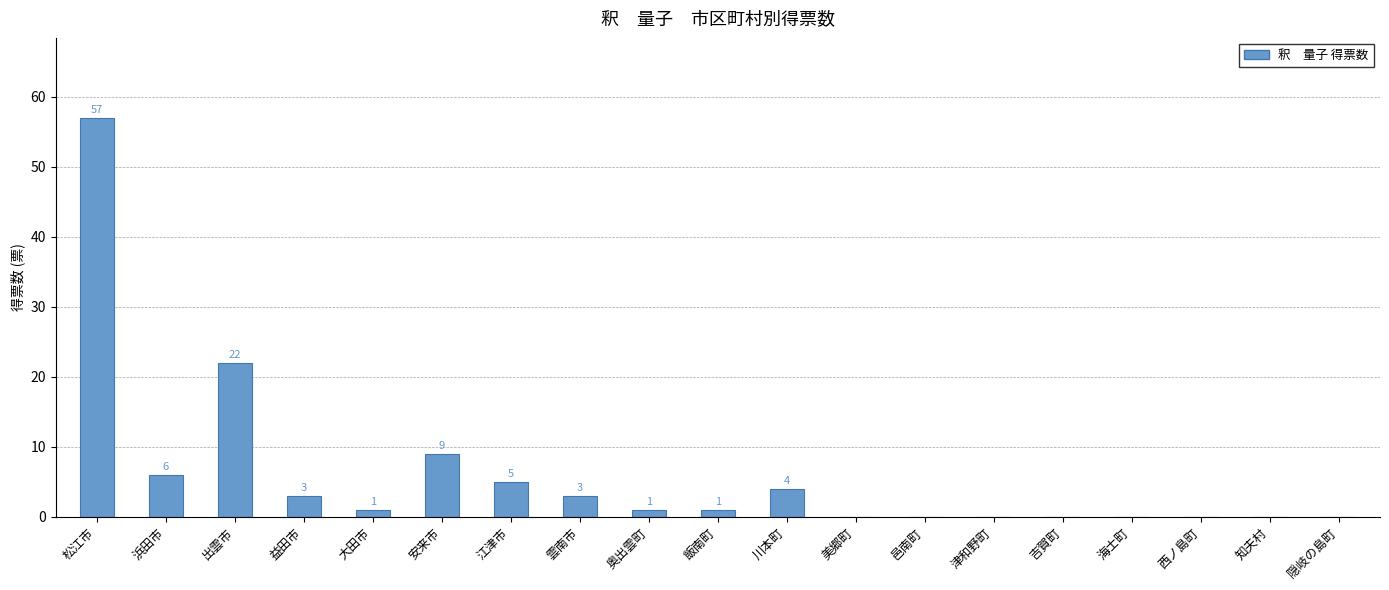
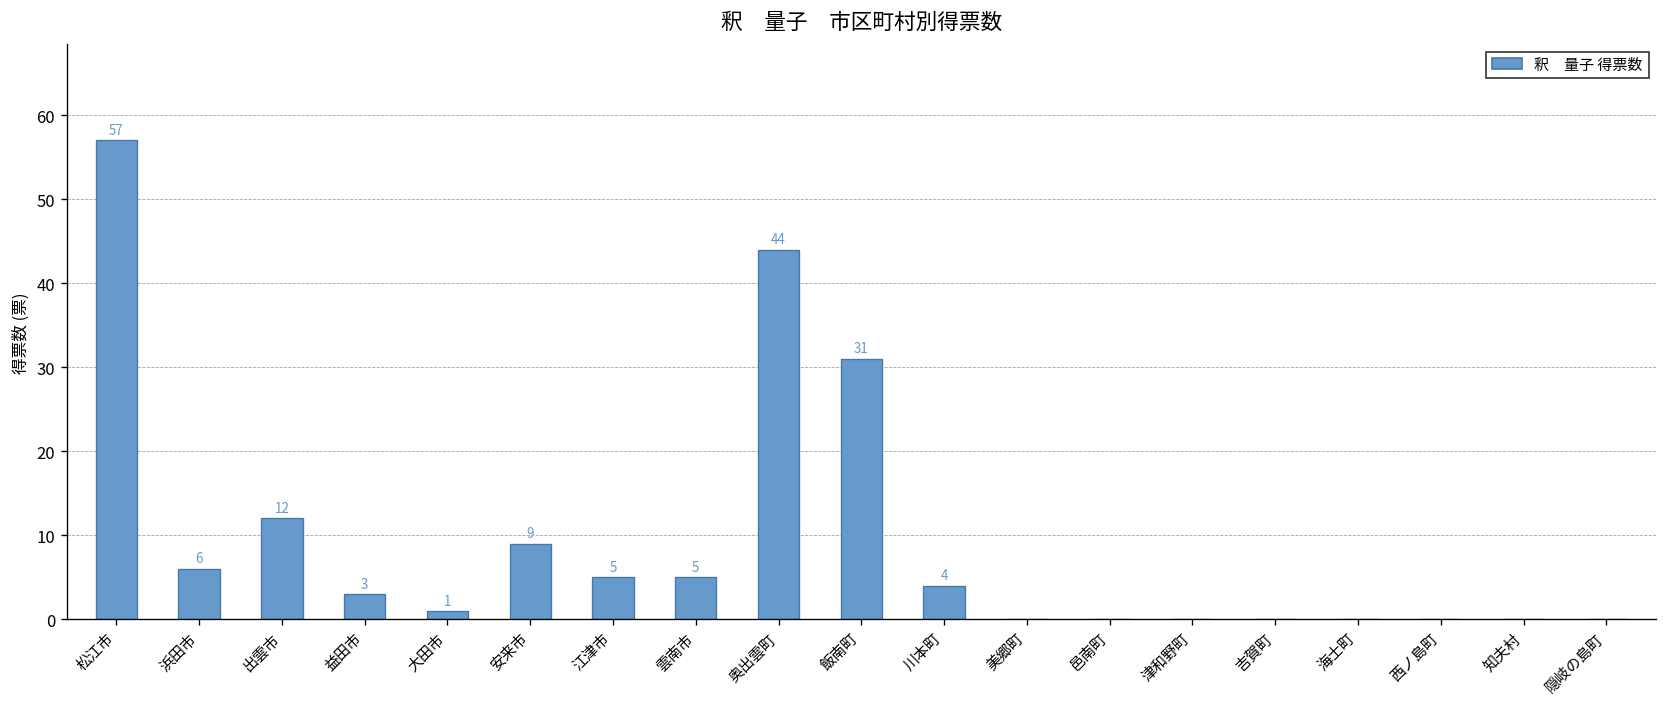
出雲市: 22 -> 12
雲南市: 3 -> 5
奥出雲町: 1 -> 44
飯南町: 1 -> 31
